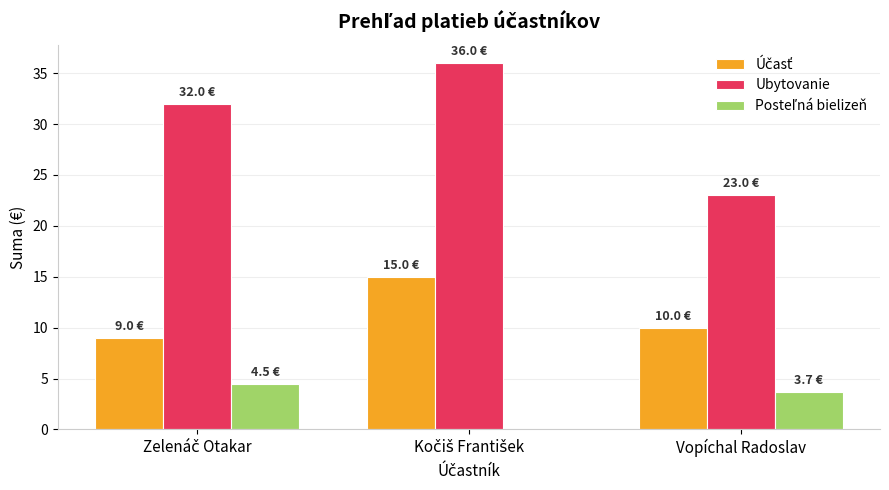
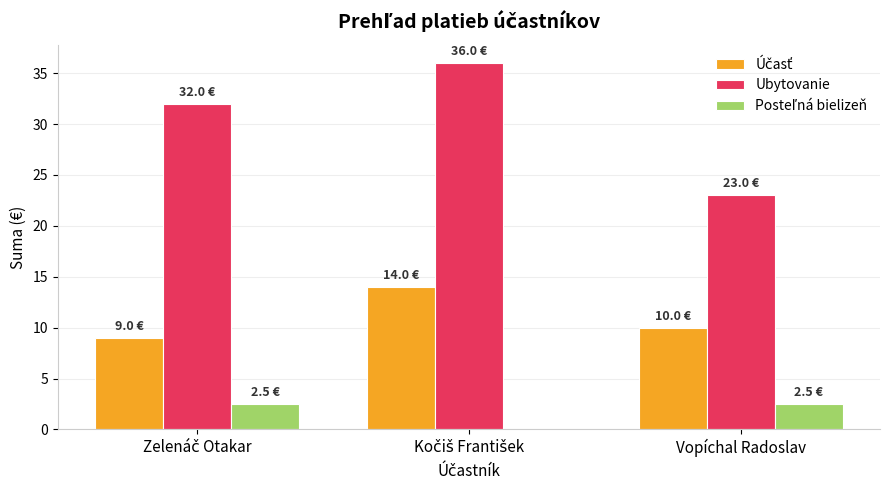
Posteľná bielizeň, Zelenáč Otakar: 4.5 -> 2.5
Účasť, Kočiš František: 15.0 -> 14.0
Posteľná bielizeň, Vopíchal Radoslav: 3.7 -> 2.5
